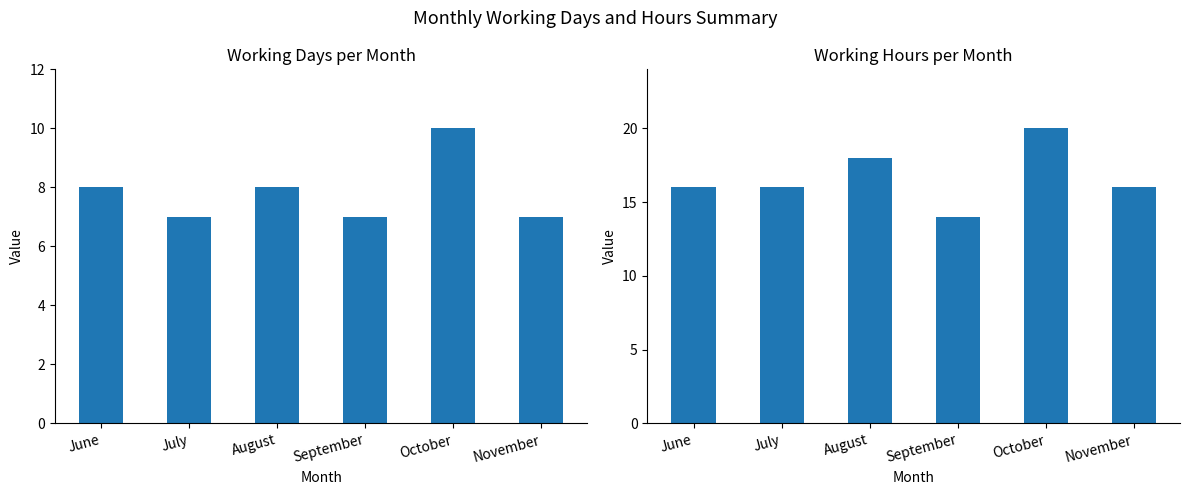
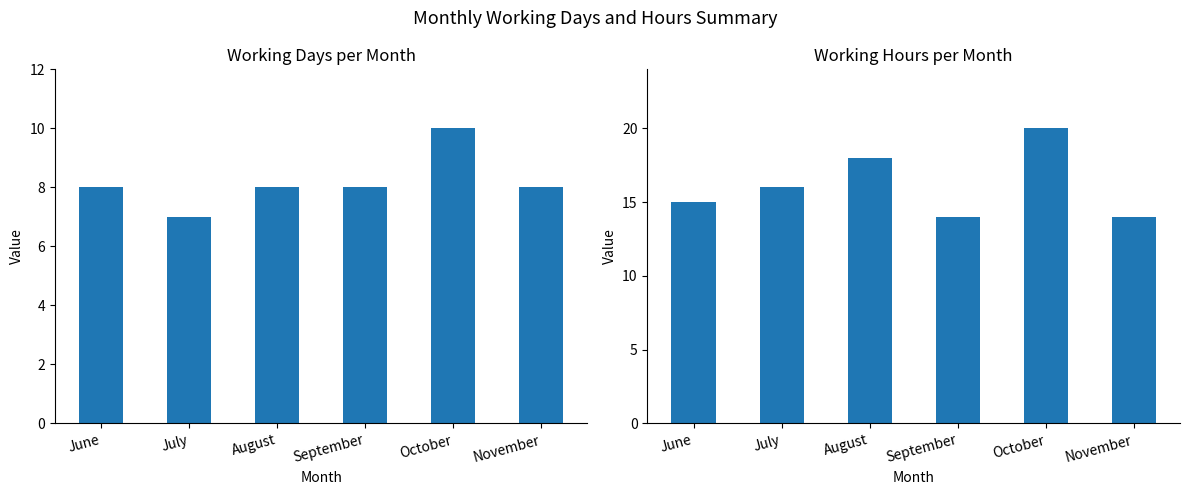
Working Days per Month, September: 7 -> 8
Working Days per Month, November: 7 -> 8
Working Hours per Month, June: 16 -> 15
Working Hours per Month, November: 16 -> 14
